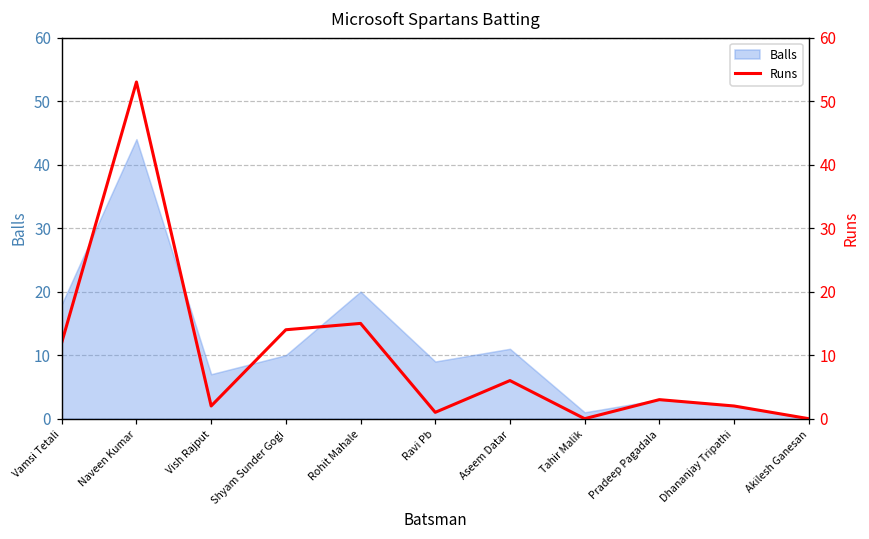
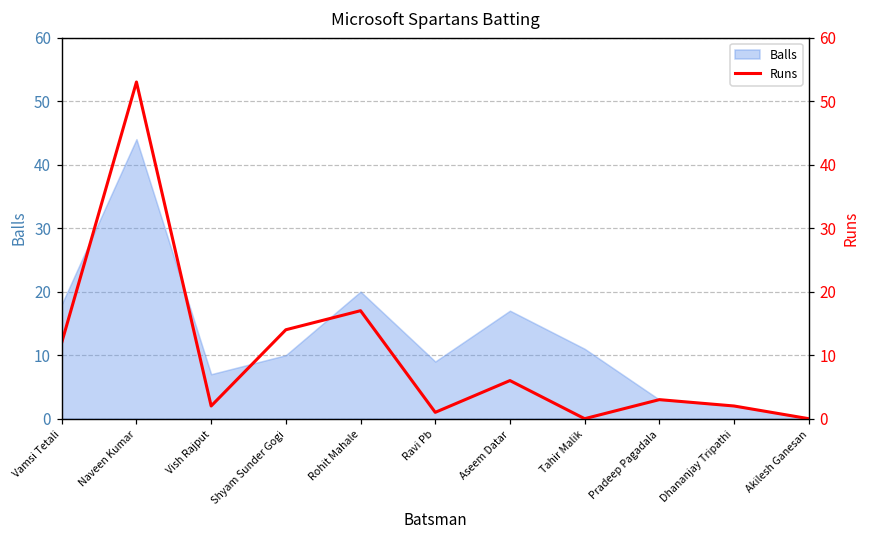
Balls, Aseem Datar: 11 -> 17
Balls, Tahir Malik: 1 -> 11
Runs, Rohit Mahale: 15 -> 17
